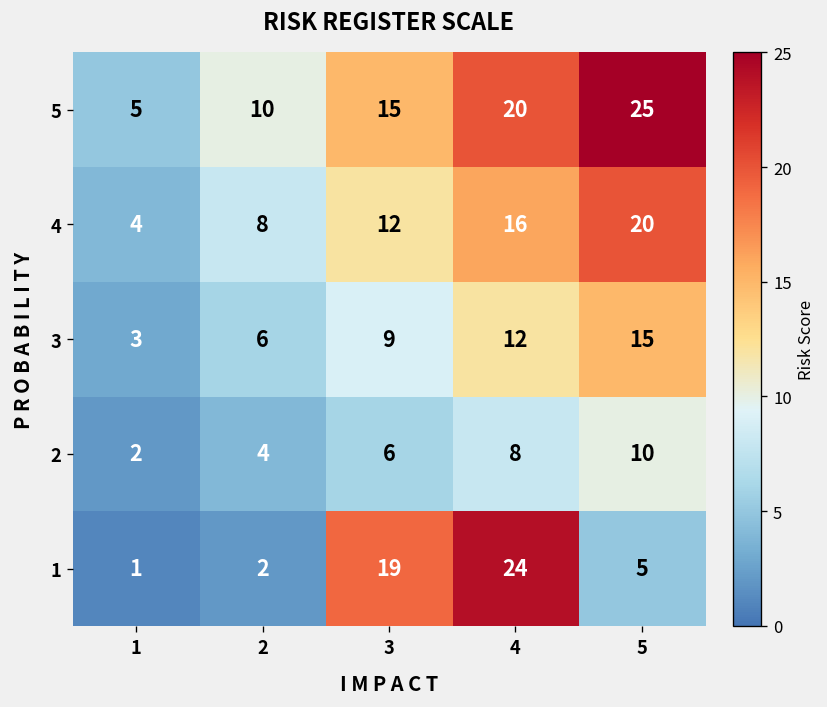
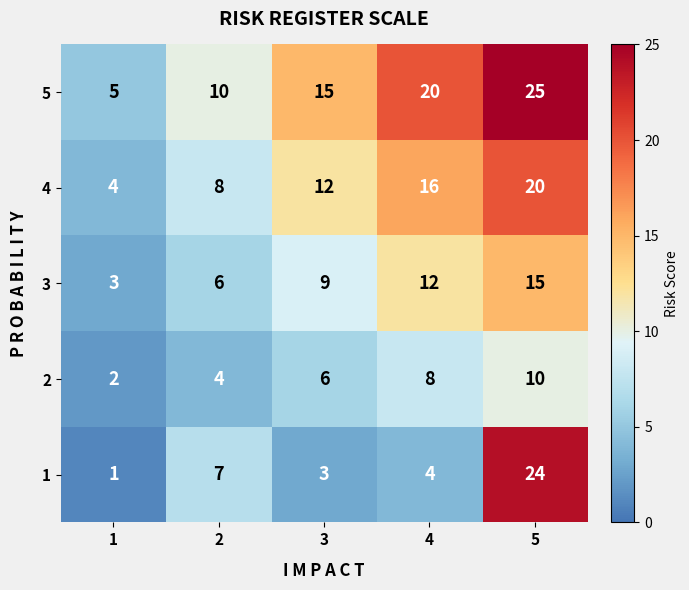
1, 2: 2 -> 7
1, 3: 19 -> 3
1, 4: 24 -> 4
1, 5: 5 -> 24
